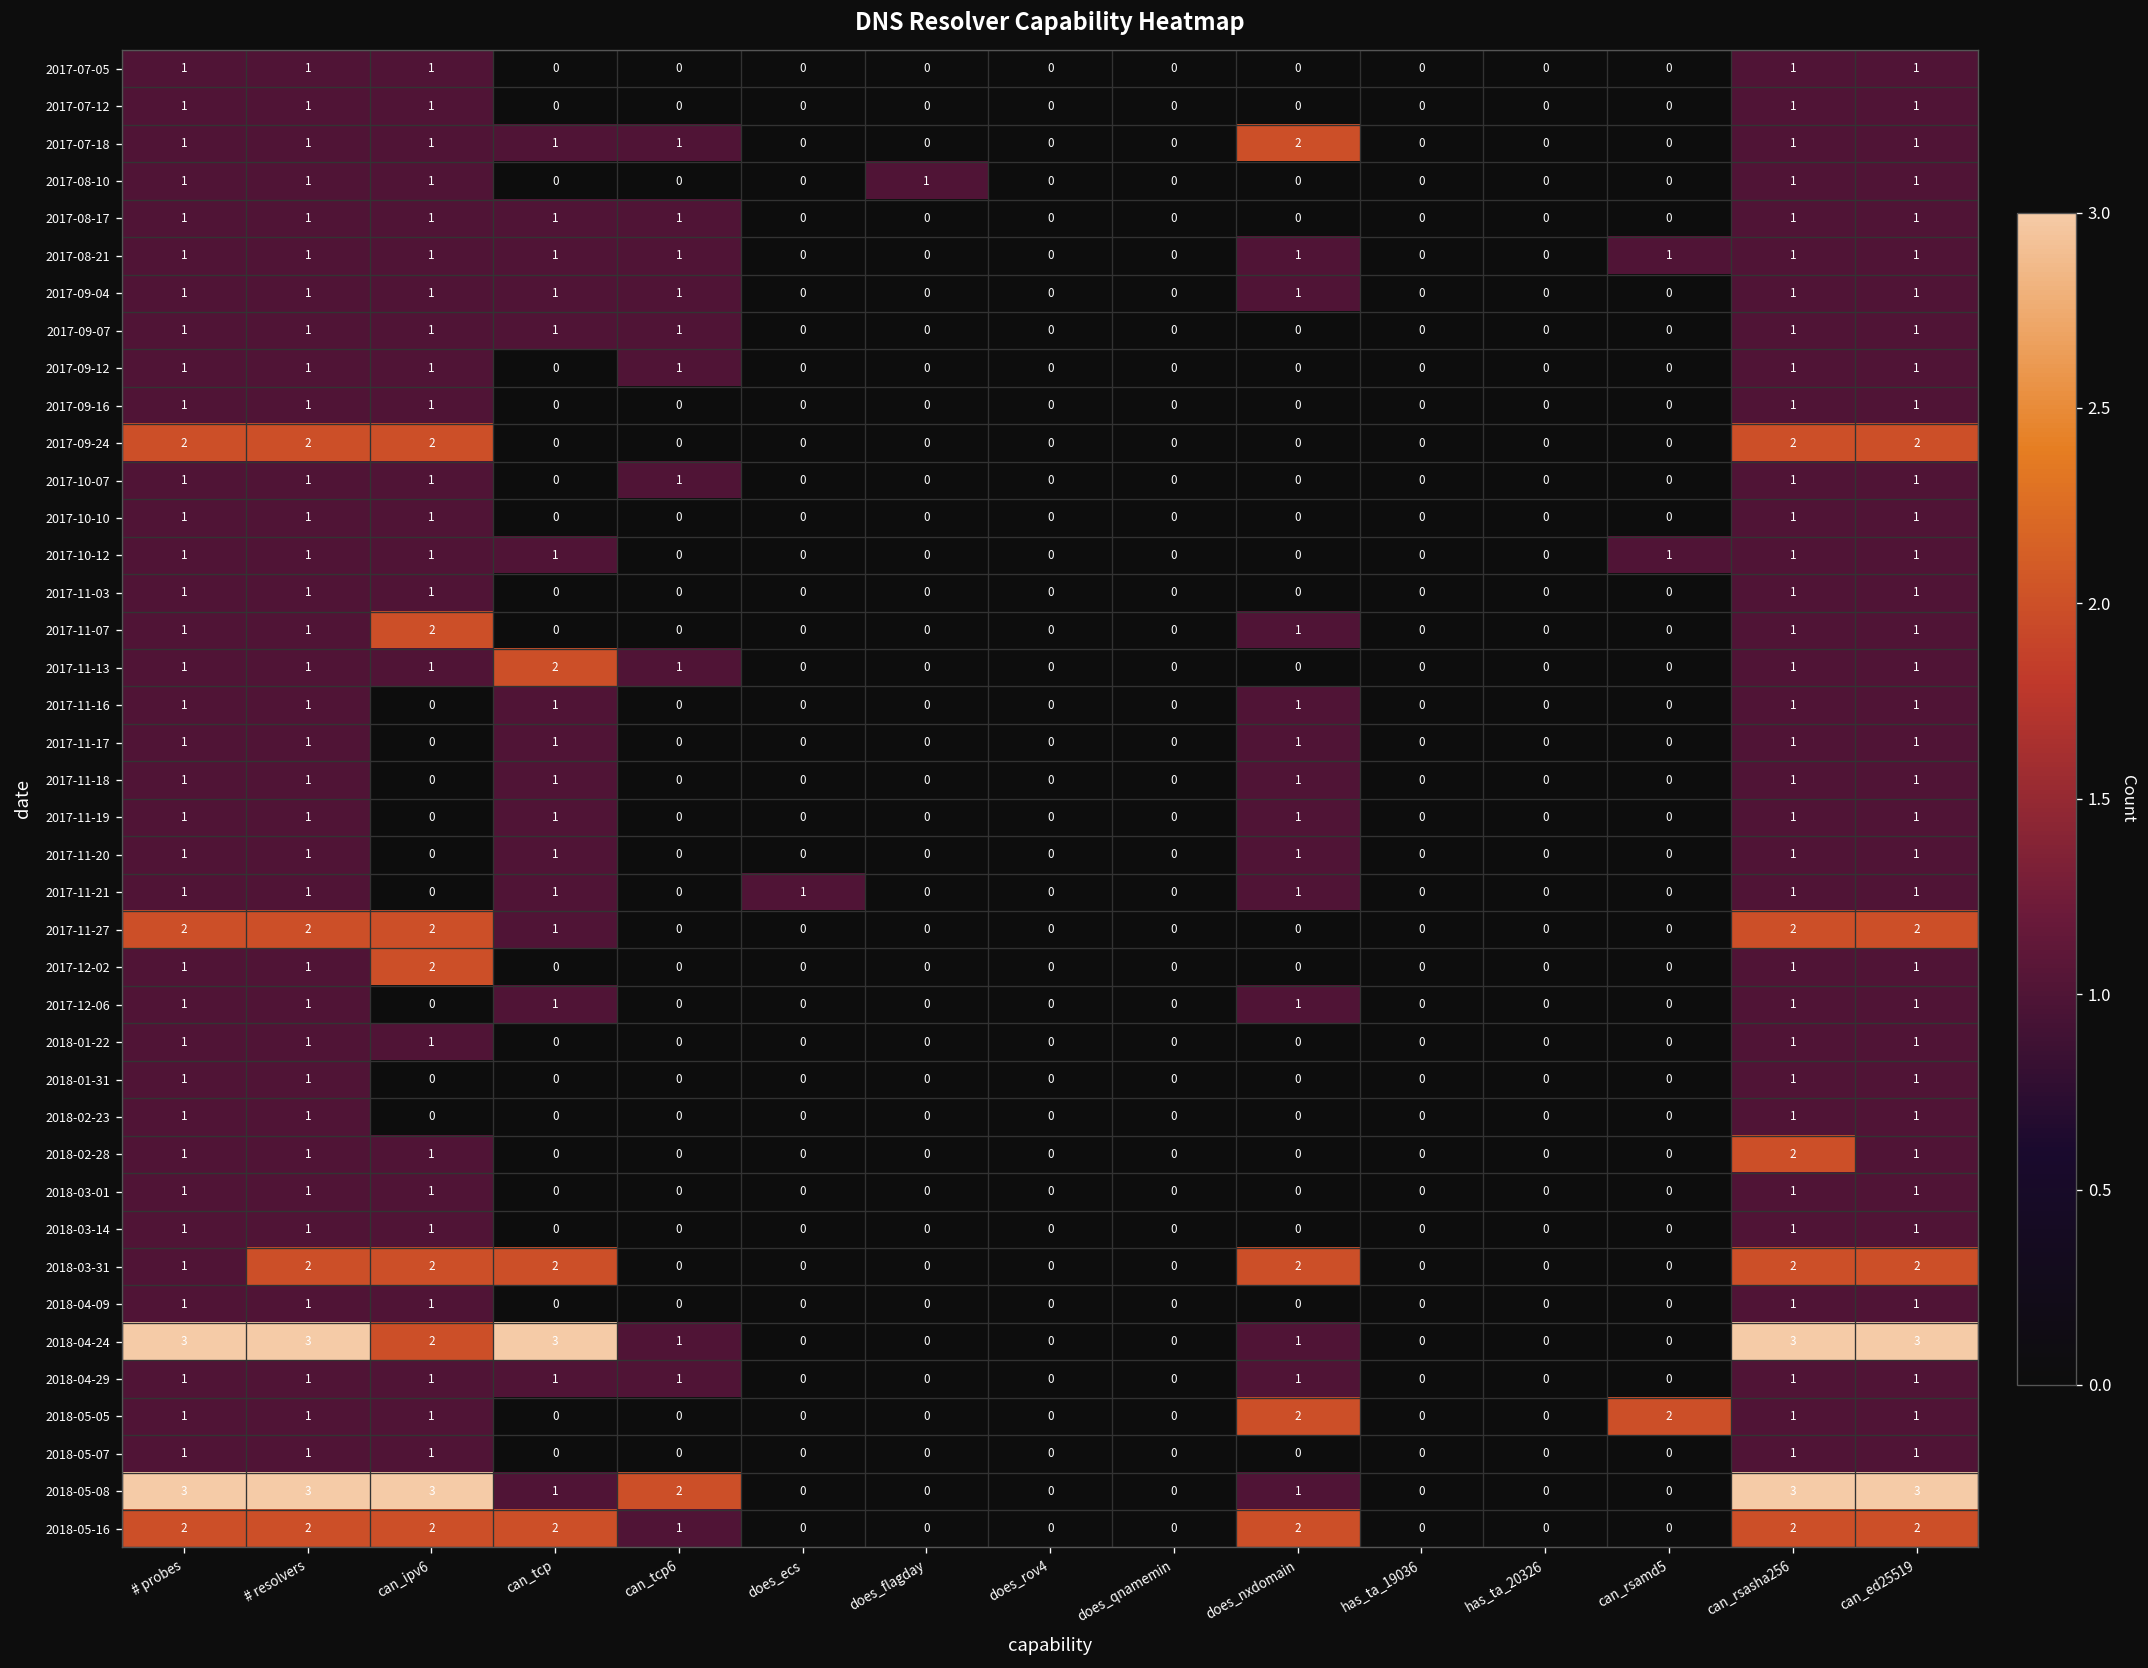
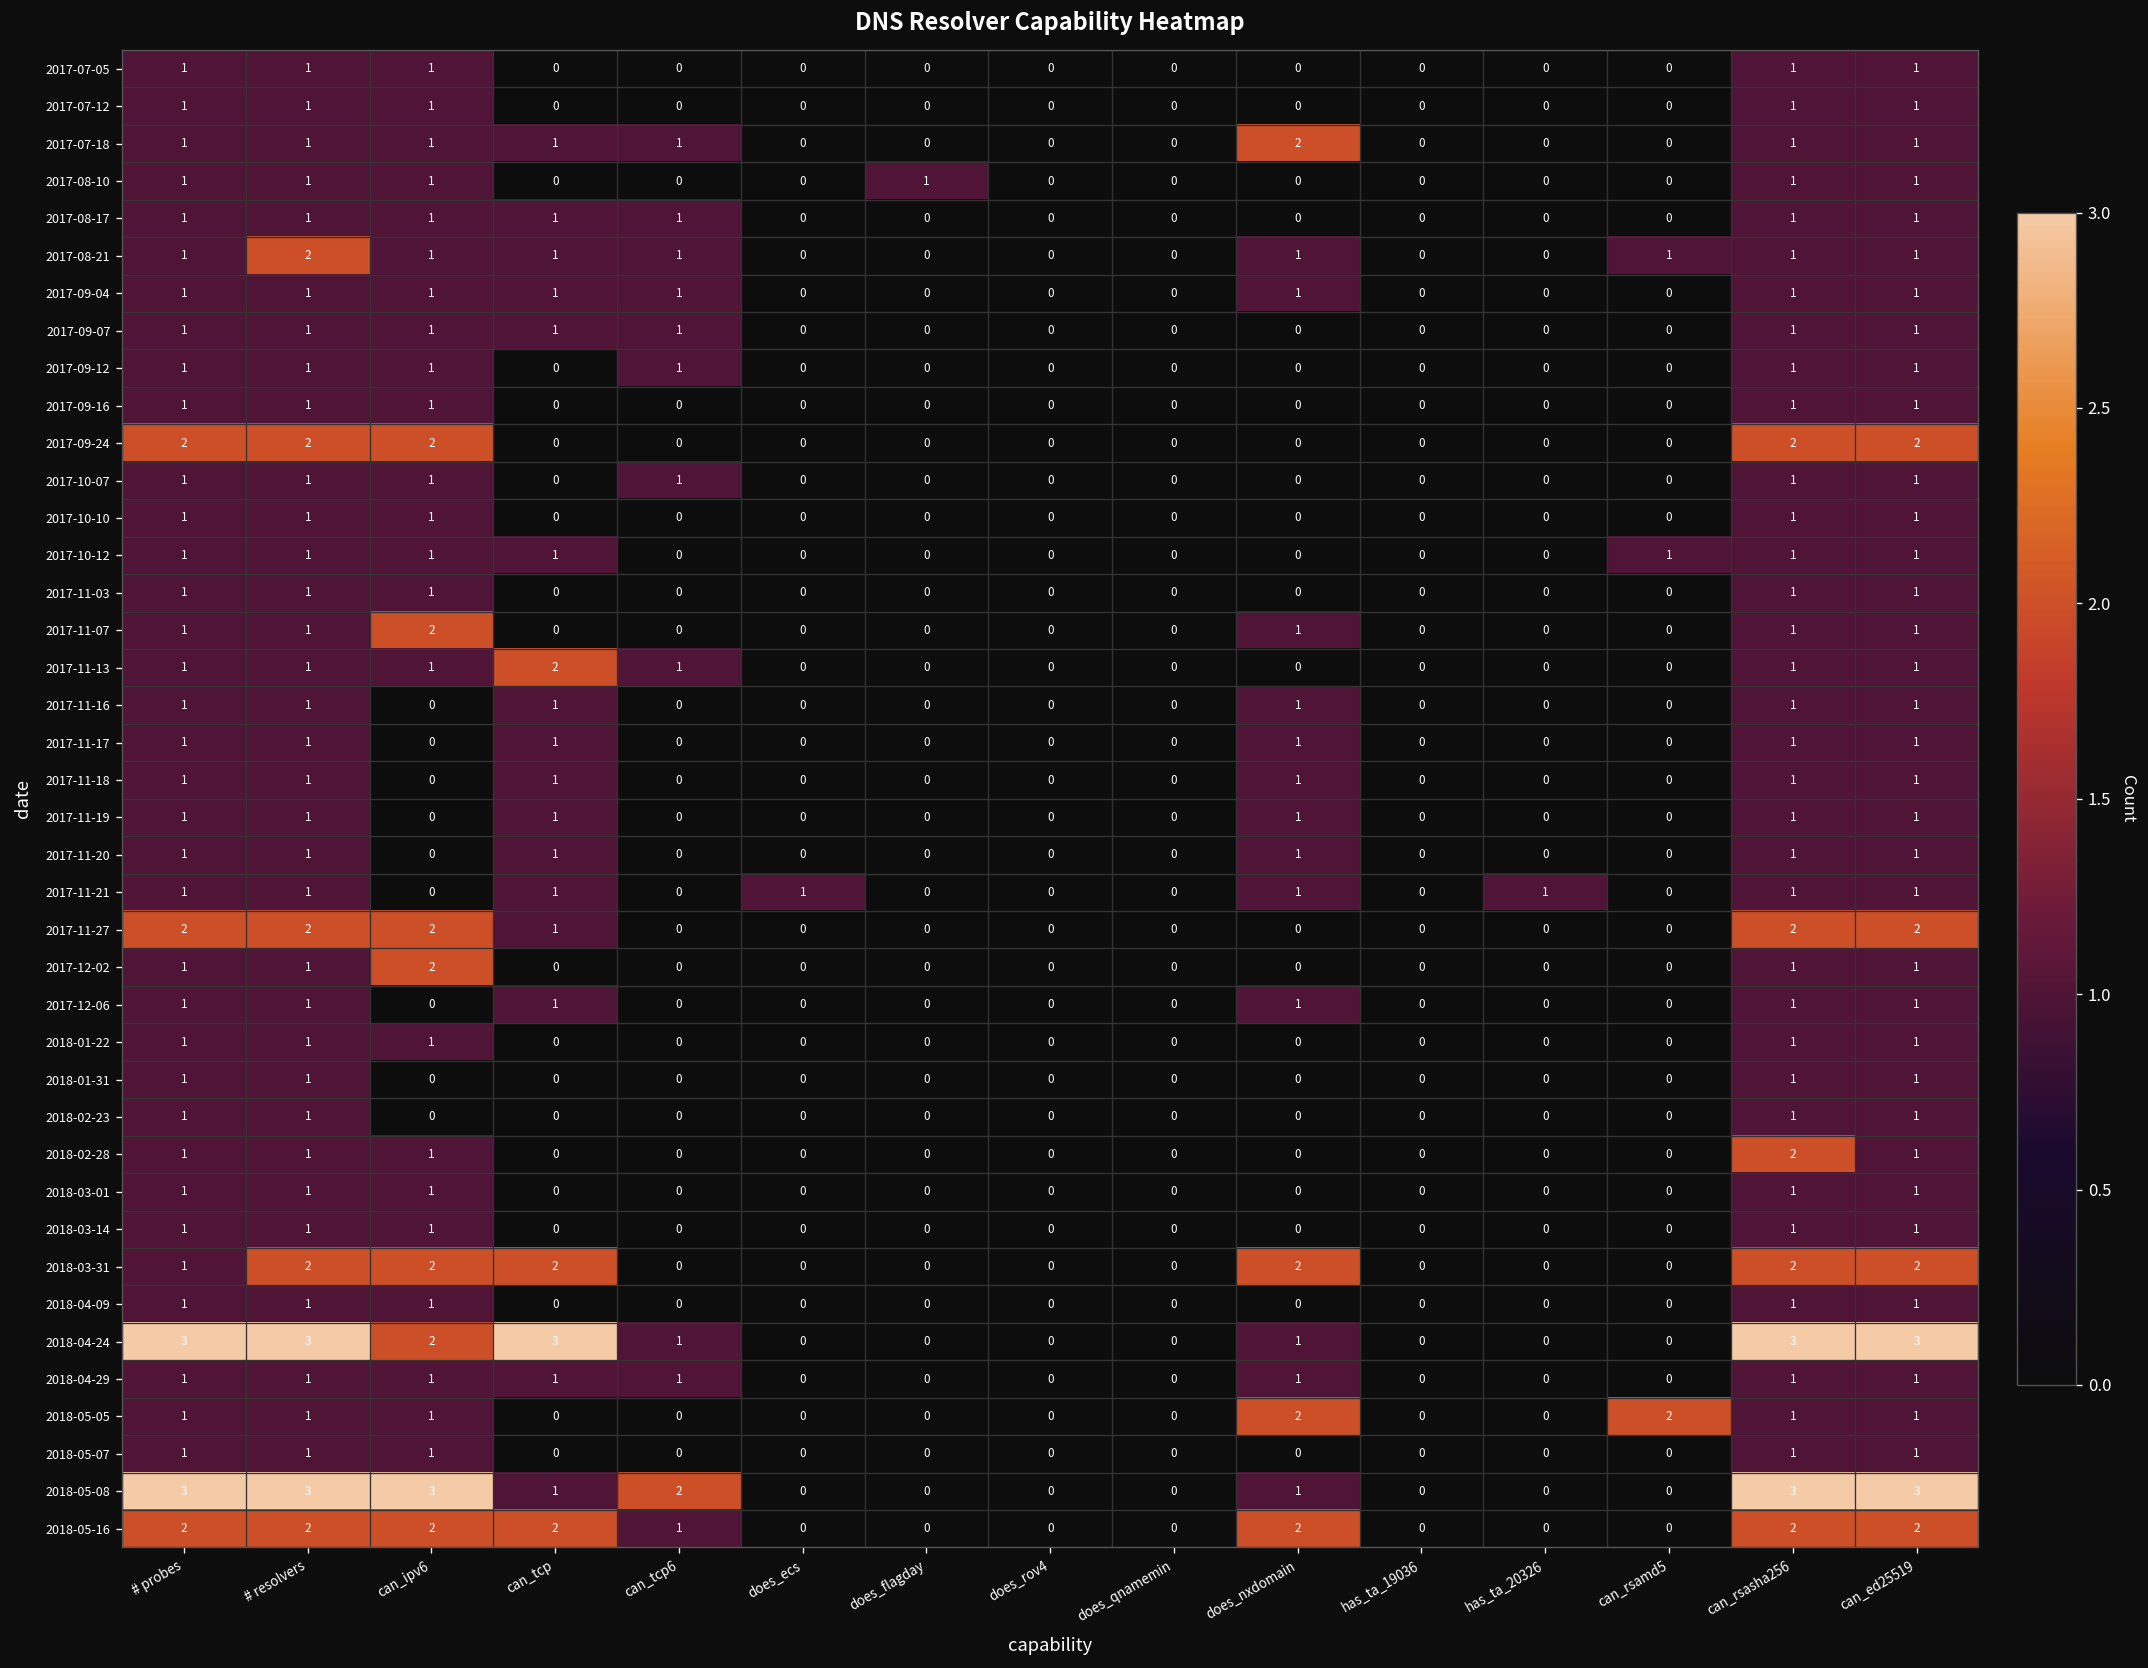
2017-08-21, # resolvers: 1 -> 2
2017-11-21, has_ta_20326: 0 -> 1
